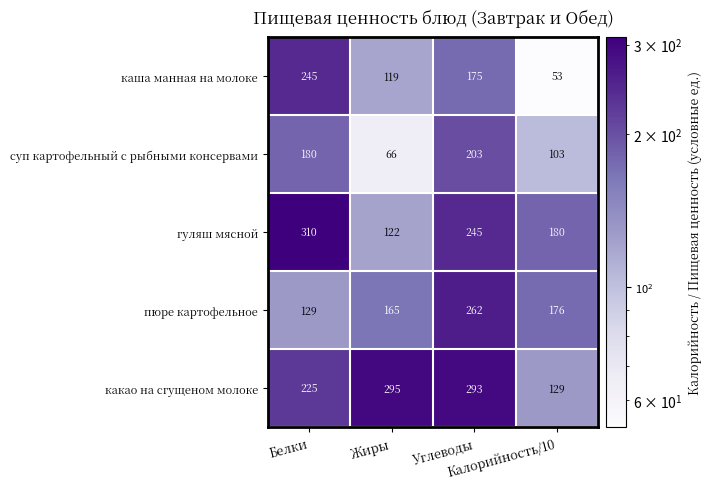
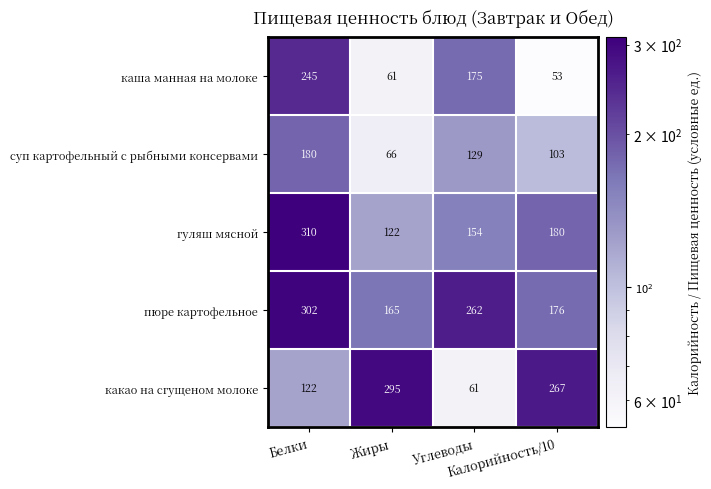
каша манная на молоке, Жиры: 119 -> 61
суп картофельный с рыбными консервами, Углеводы: 203 -> 129
гуляш мясной, Углеводы: 245 -> 154
пюре картофельное, Белки: 129 -> 302
какао на сгущеном молоке, Белки: 225 -> 122
какао на сгущеном молоке, Углеводы: 293 -> 61
какао на сгущеном молоке, Калорийность/10: 129 -> 267
